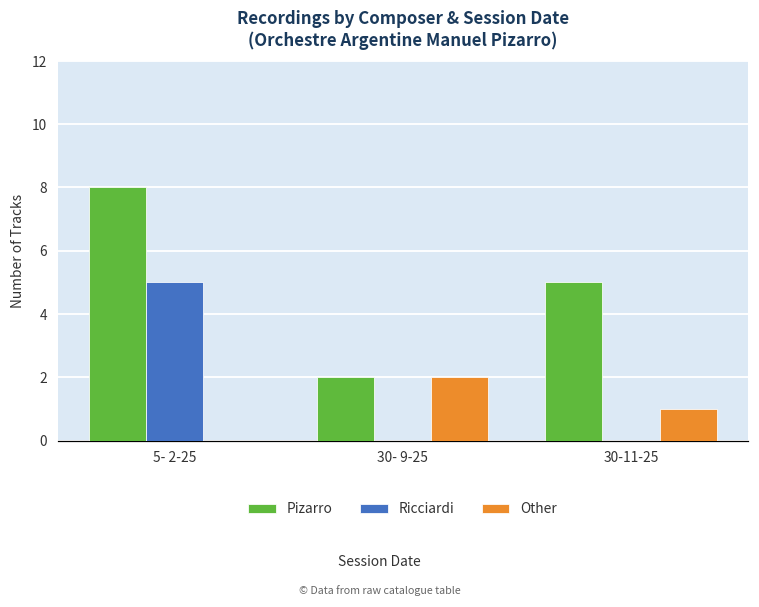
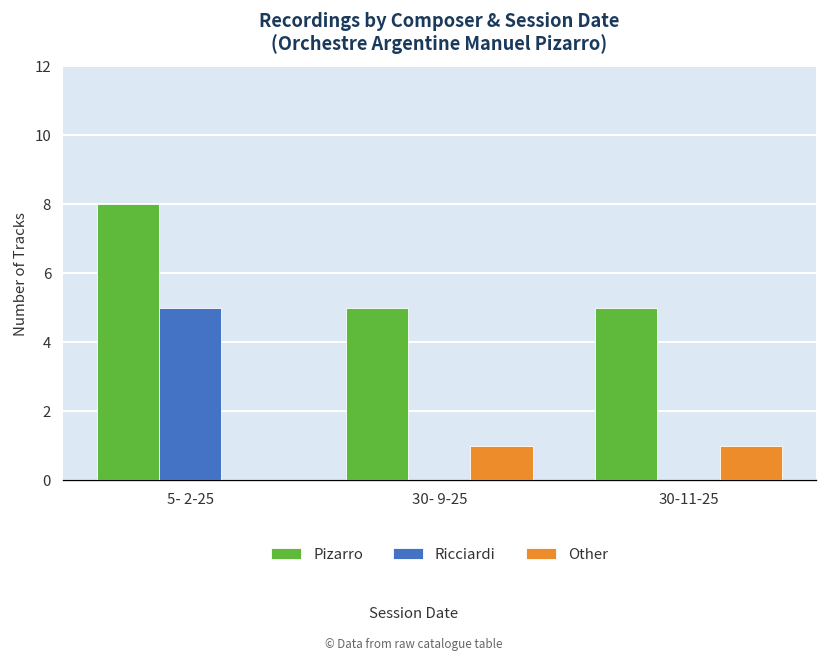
Pizarro, 30- 9-25: 2 -> 5
Other, 30- 9-25: 2 -> 1
